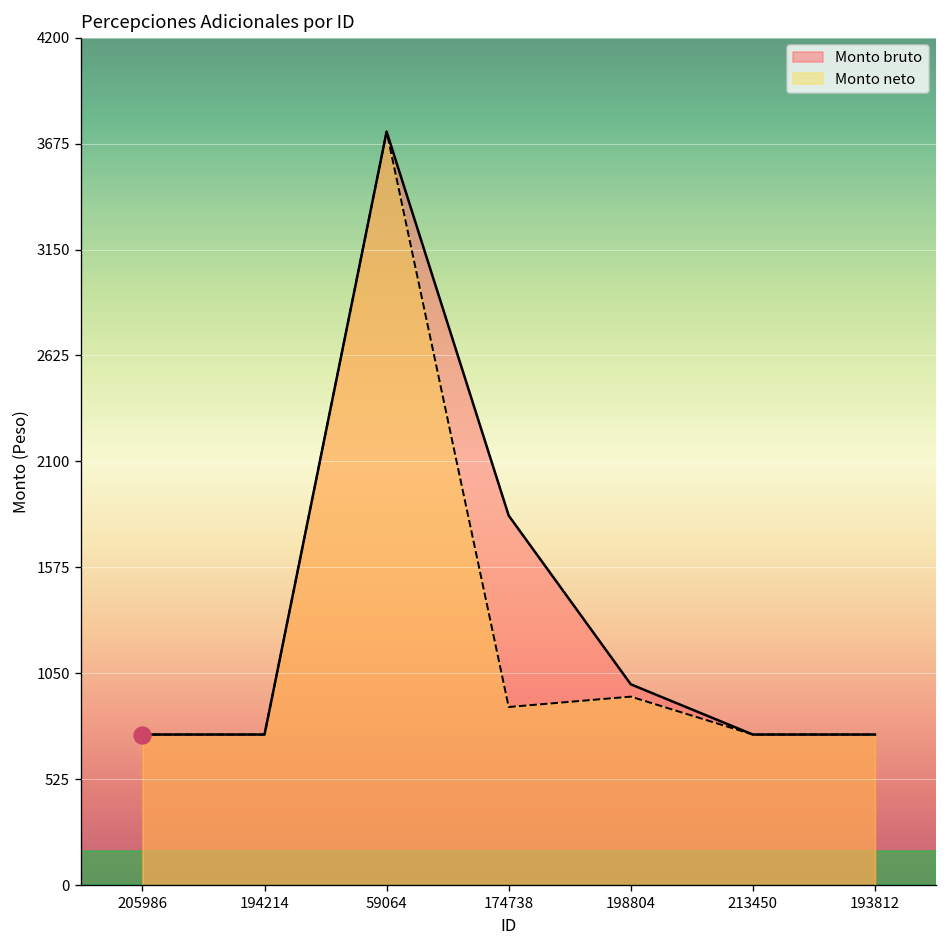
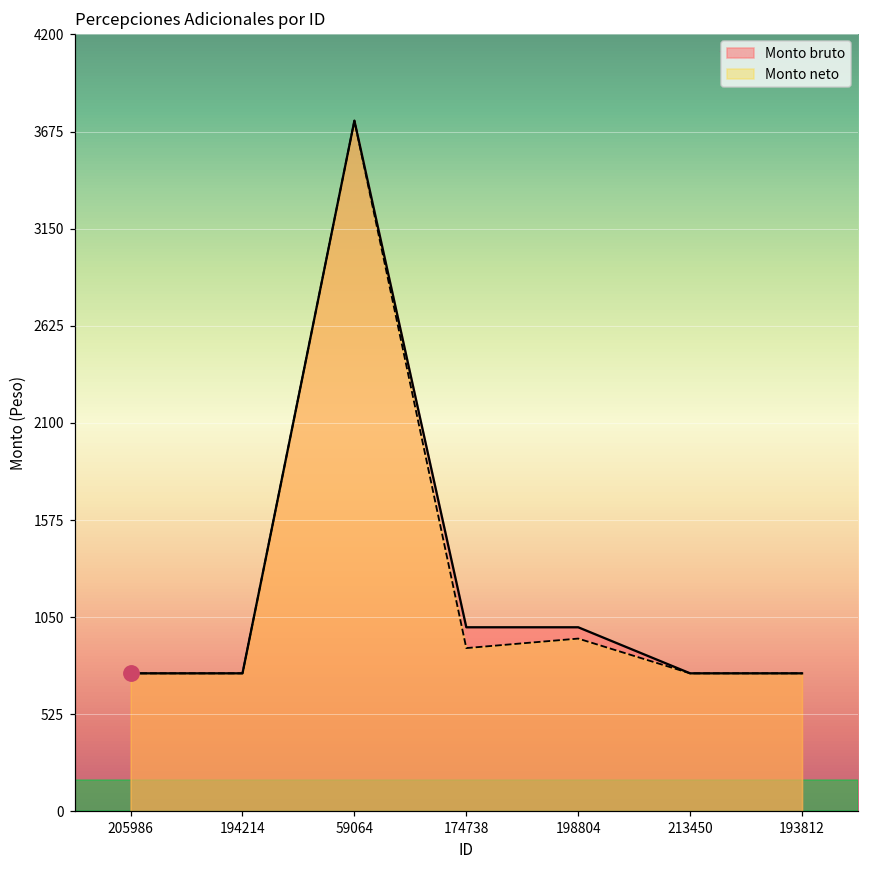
Monto bruto, 174738: 1830 -> 1000
